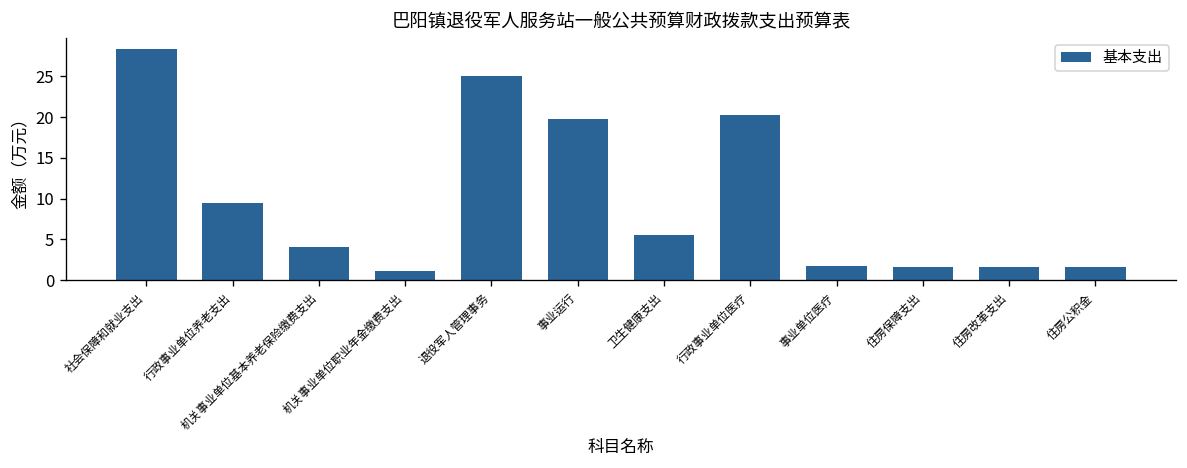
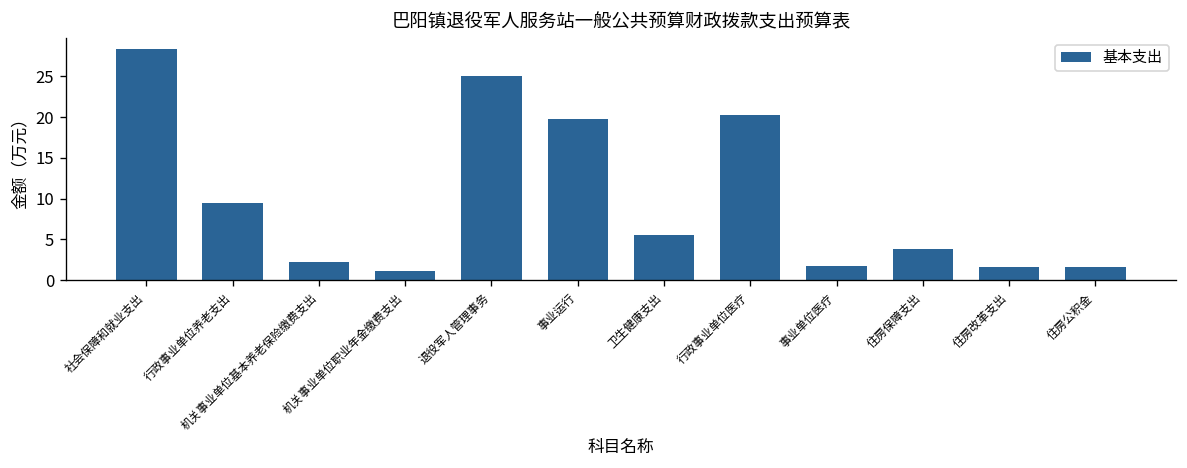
机关事业单位基本养老保险缴费支出: 4 -> 2
住房保障支出: 2 -> 4
